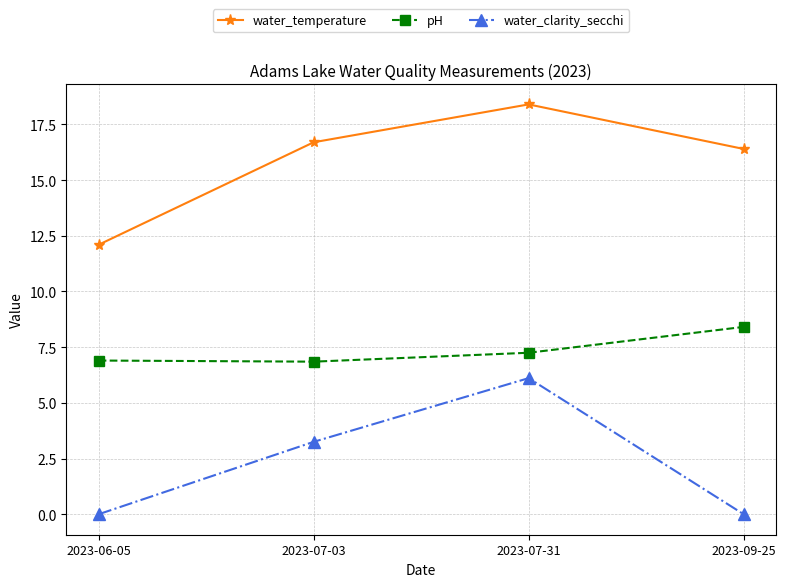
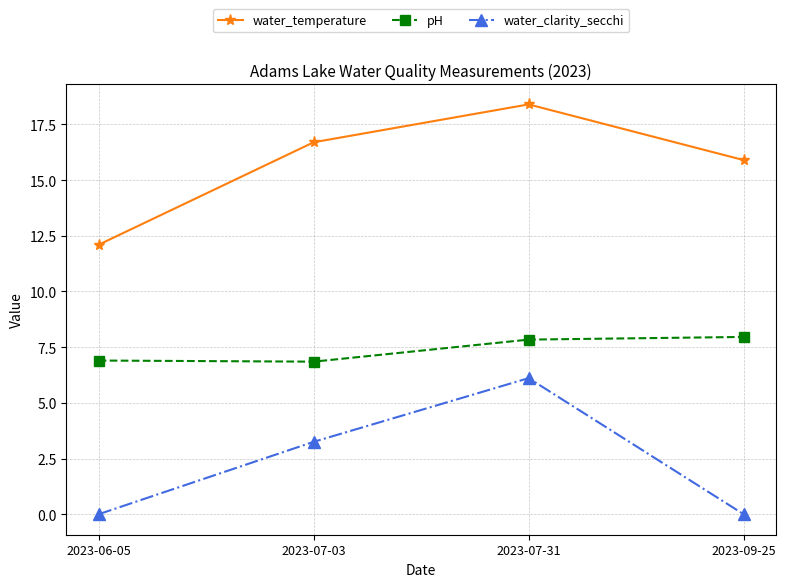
pH, 2023-07-31: 7.3 -> 7.8
water_temperature, 2023-09-25: 16.4 -> 15.9
pH, 2023-09-25: 8.4 -> 8.0
